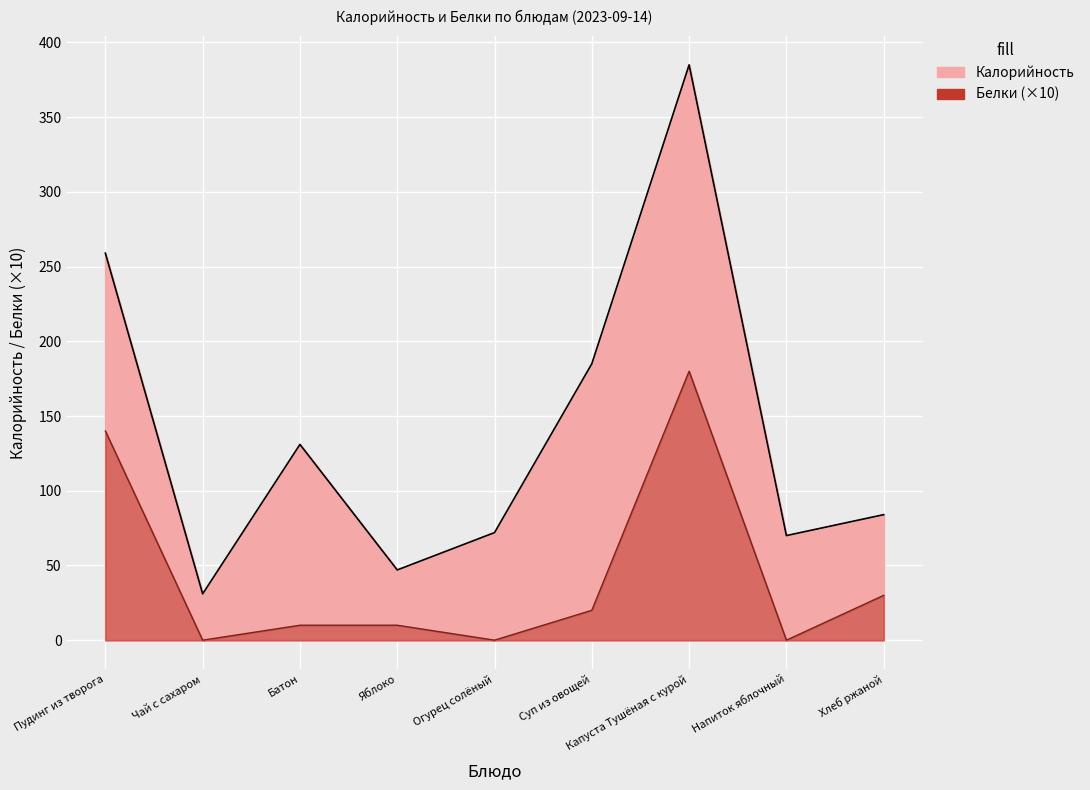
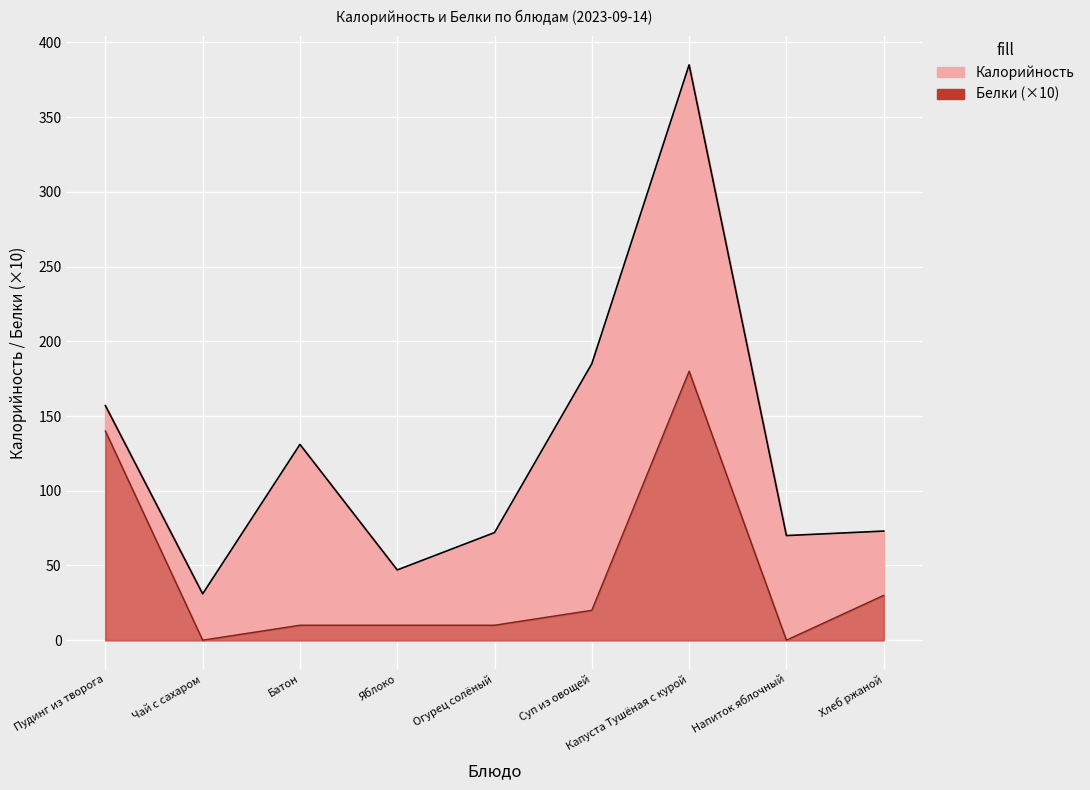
Калорийность, Пудинг из творога: 259 -> 157
Белки (×10), Огурец солёный: 0 -> 10
Калорийность, Хлеб ржаной: 84 -> 73
